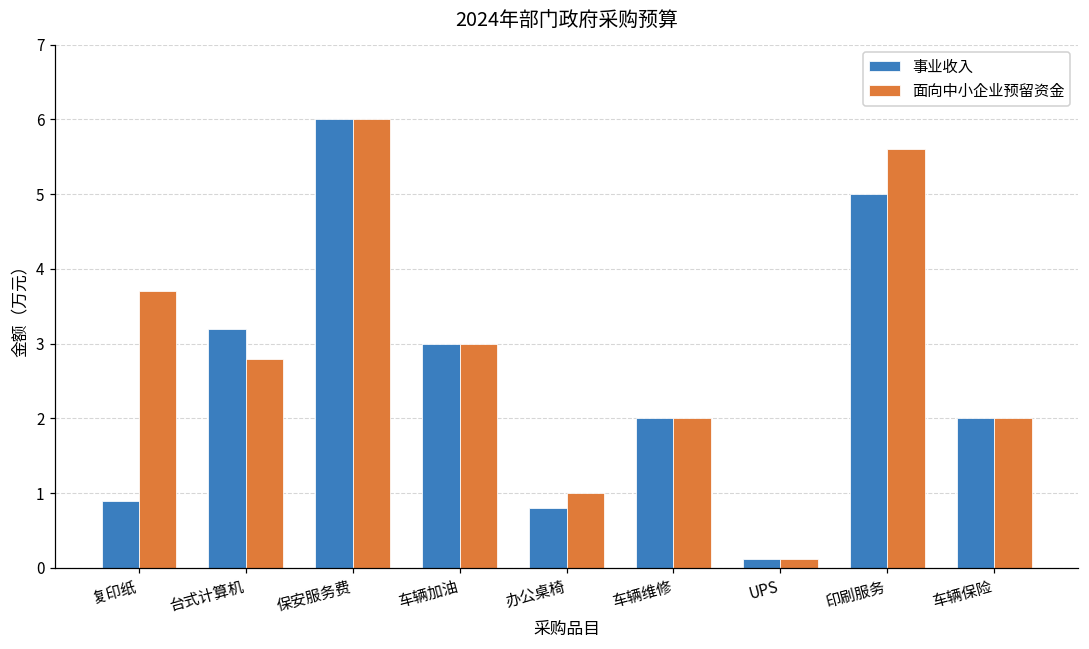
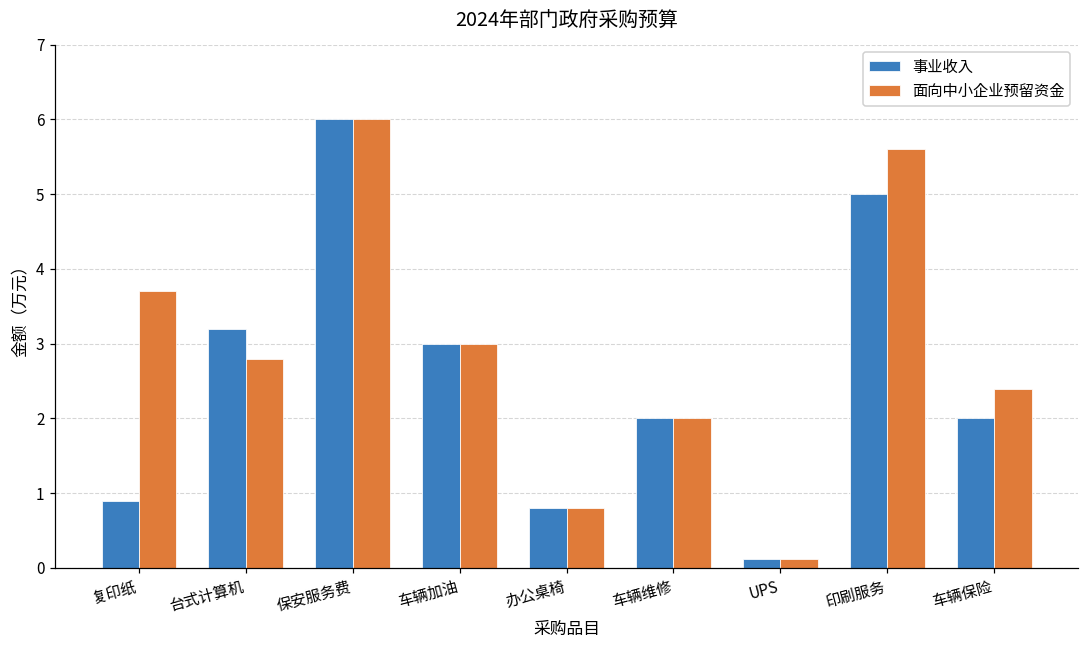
面向中小企业预留资金, 办公桌椅: 1.0 -> 0.8
面向中小企业预留资金, 车辆保险: 2.0 -> 2.4
